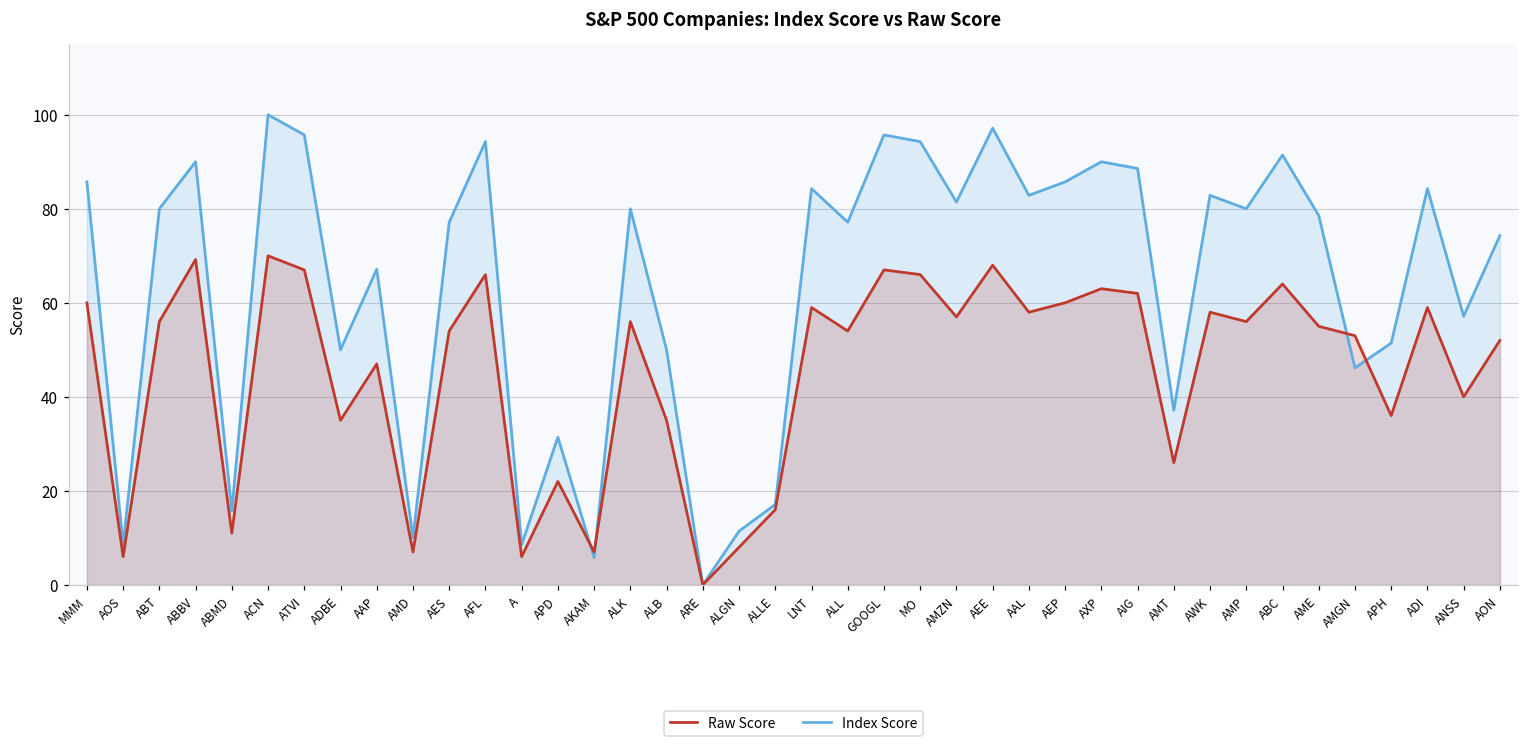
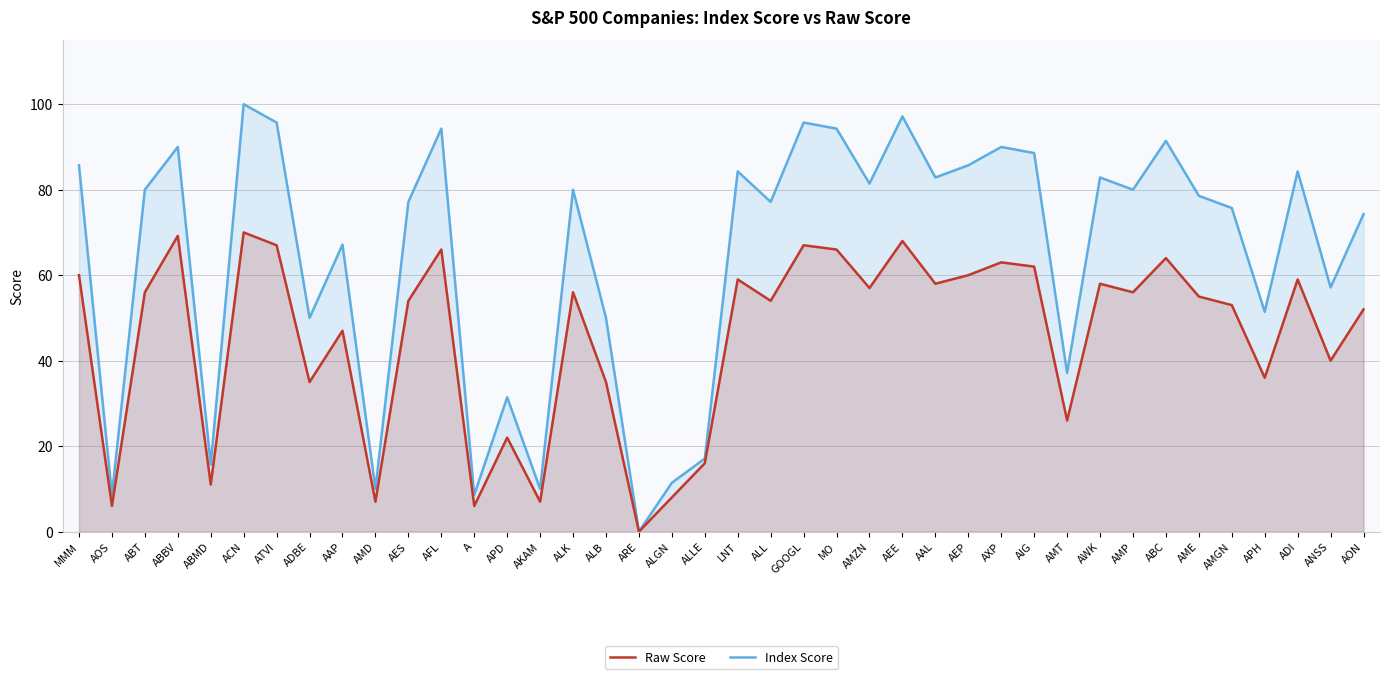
Index Score, AKAM: 6 -> 10
Index Score, AMGN: 46 -> 76
